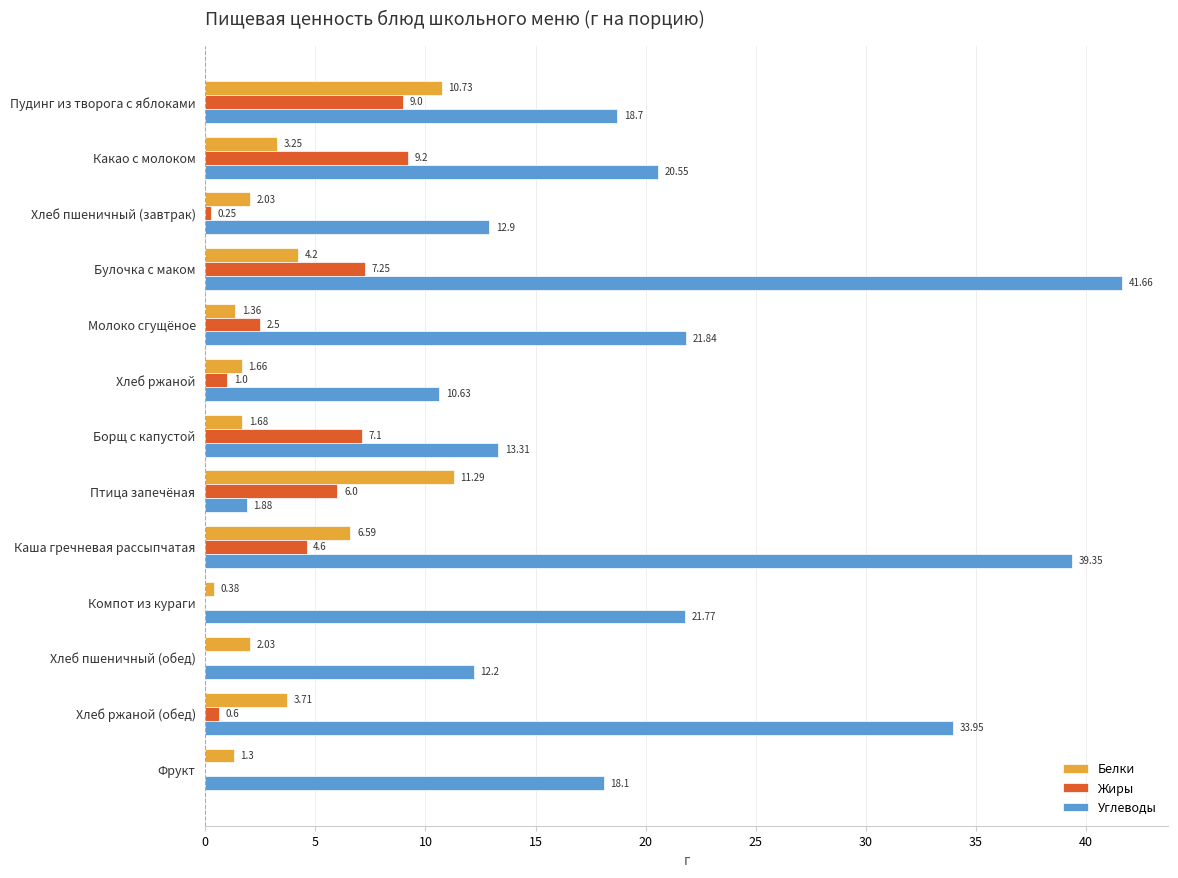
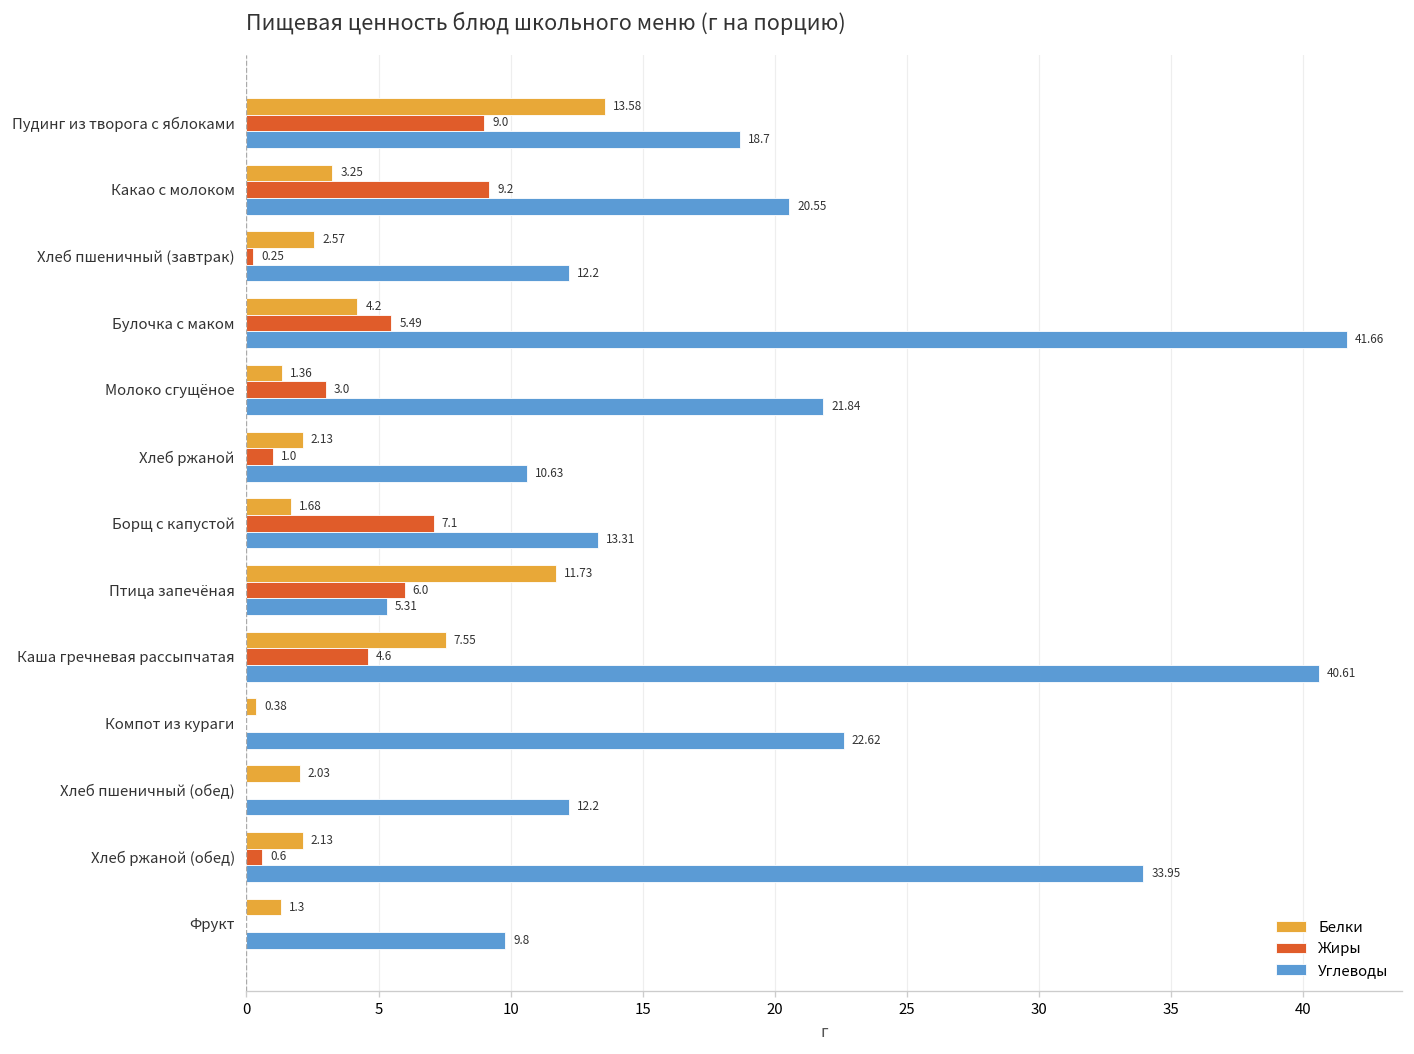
Белки, Пудинг из творога с яблоками: 10.73 -> 13.58
Белки, Хлеб пшеничный (завтрак): 2.03 -> 2.57
Углеводы, Хлеб пшеничный (завтрак): 12.9 -> 12.2
Жиры, Булочка с маком: 7.25 -> 5.49
Жиры, Молоко сгущёное: 2.5 -> 3.0
Белки, Хлеб ржаной: 1.66 -> 2.13
Белки, Птица запечёная: 11.29 -> 11.73
Углеводы, Птица запечёная: 1.88 -> 5.31
Белки, Каша гречневая рассыпчатая: 6.59 -> 7.55
Углеводы, Каша гречневая рассыпчатая: 39.35 -> 40.61
Углеводы, Компот из кураги: 21.77 -> 22.62
Белки, Хлеб ржаной (обед): 3.71 -> 2.13
Углеводы, Фрукт: 18.1 -> 9.8
